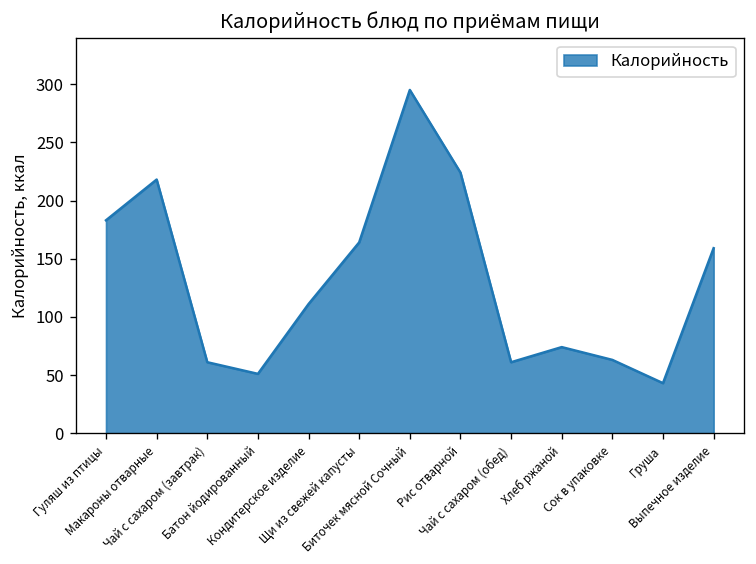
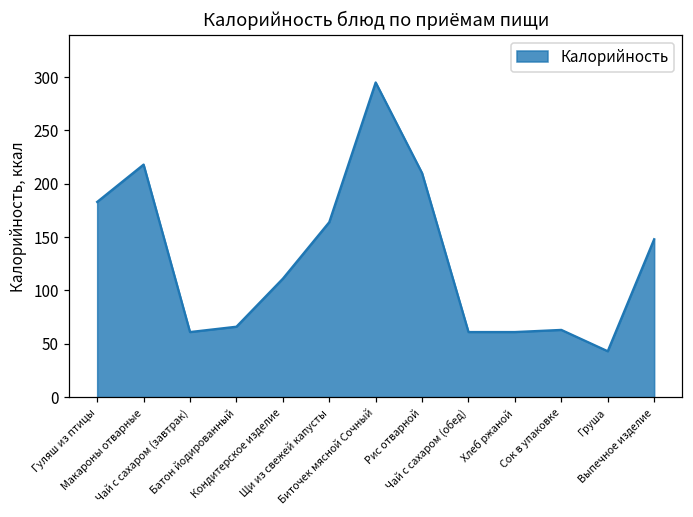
Батон йодированный: 50 -> 70
Рис отварной: 220 -> 210
Хлеб ржаной: 70 -> 60
Выпечное изделие: 160 -> 150
